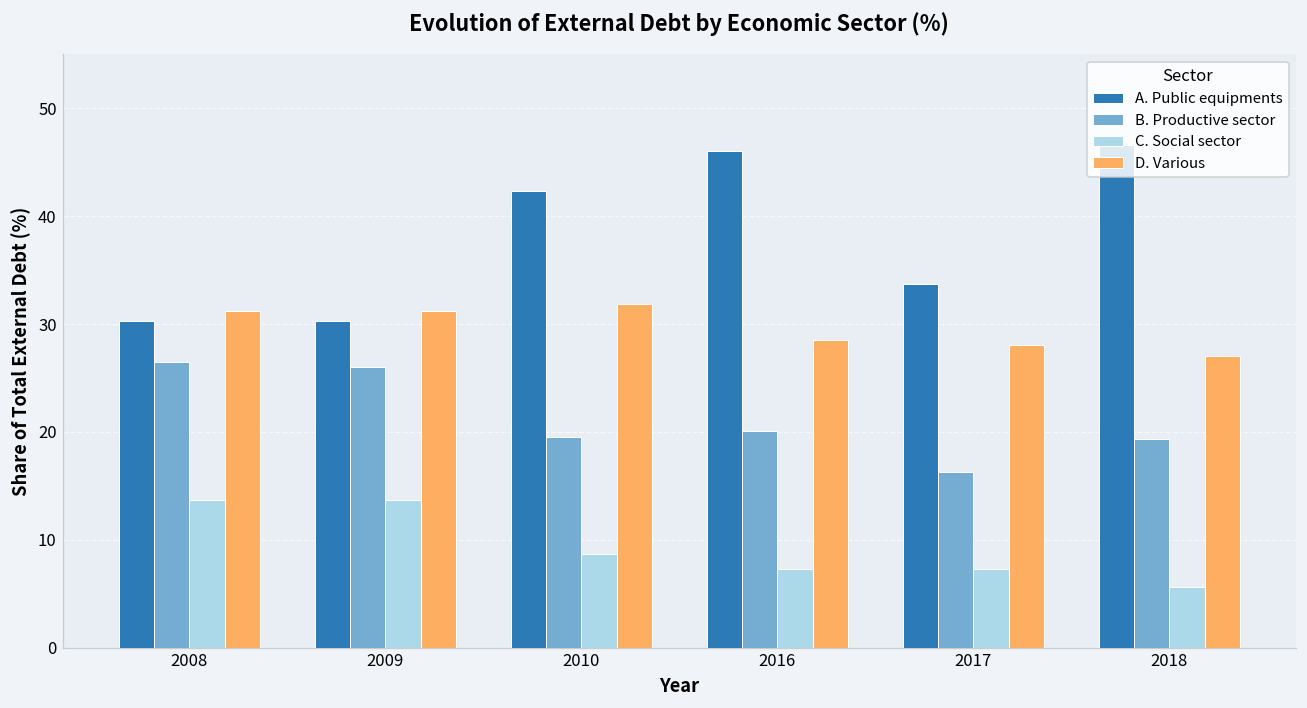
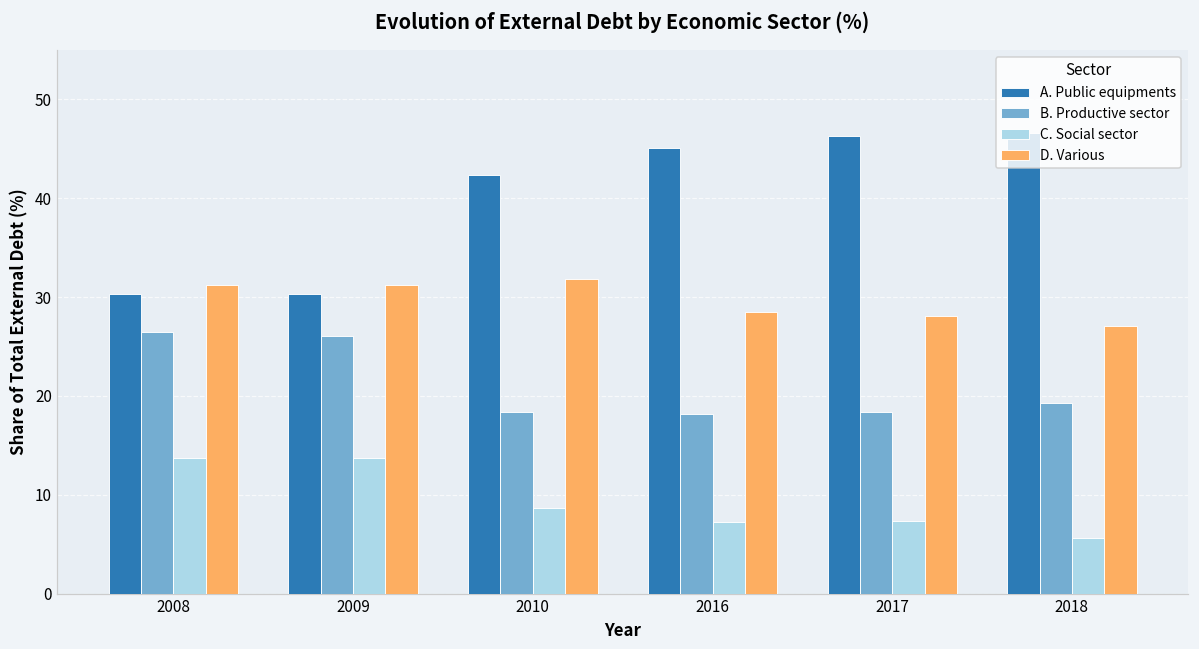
B. Productive sector, 2010: 20 -> 18
A. Public equipments, 2016: 46 -> 45
B. Productive sector, 2016: 20 -> 18
A. Public equipments, 2017: 34 -> 46
B. Productive sector, 2017: 16 -> 18
